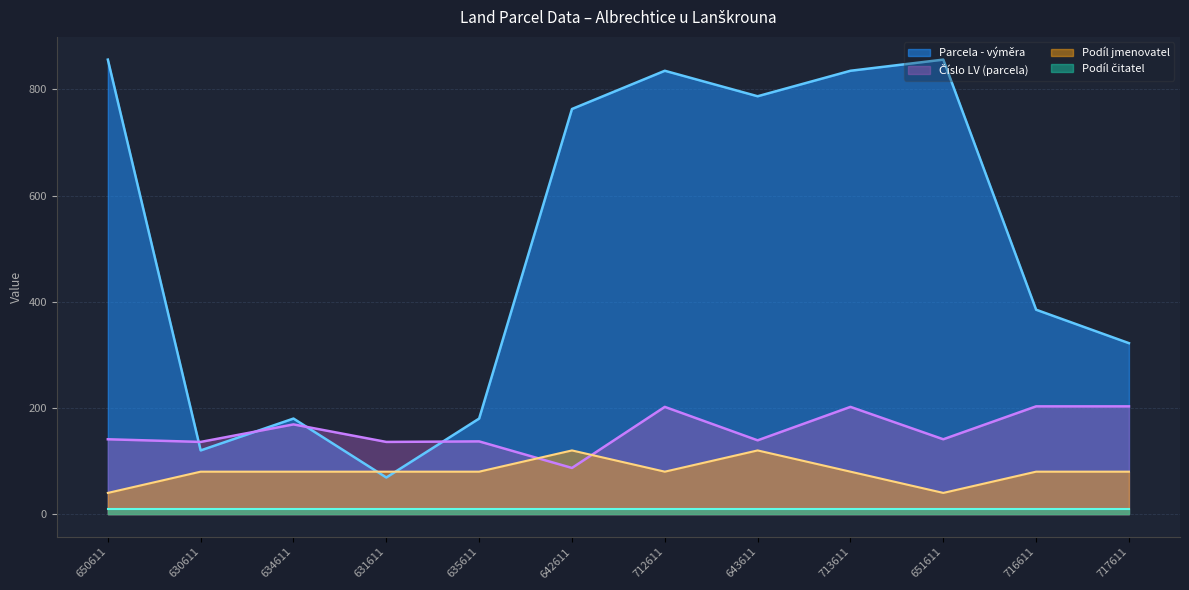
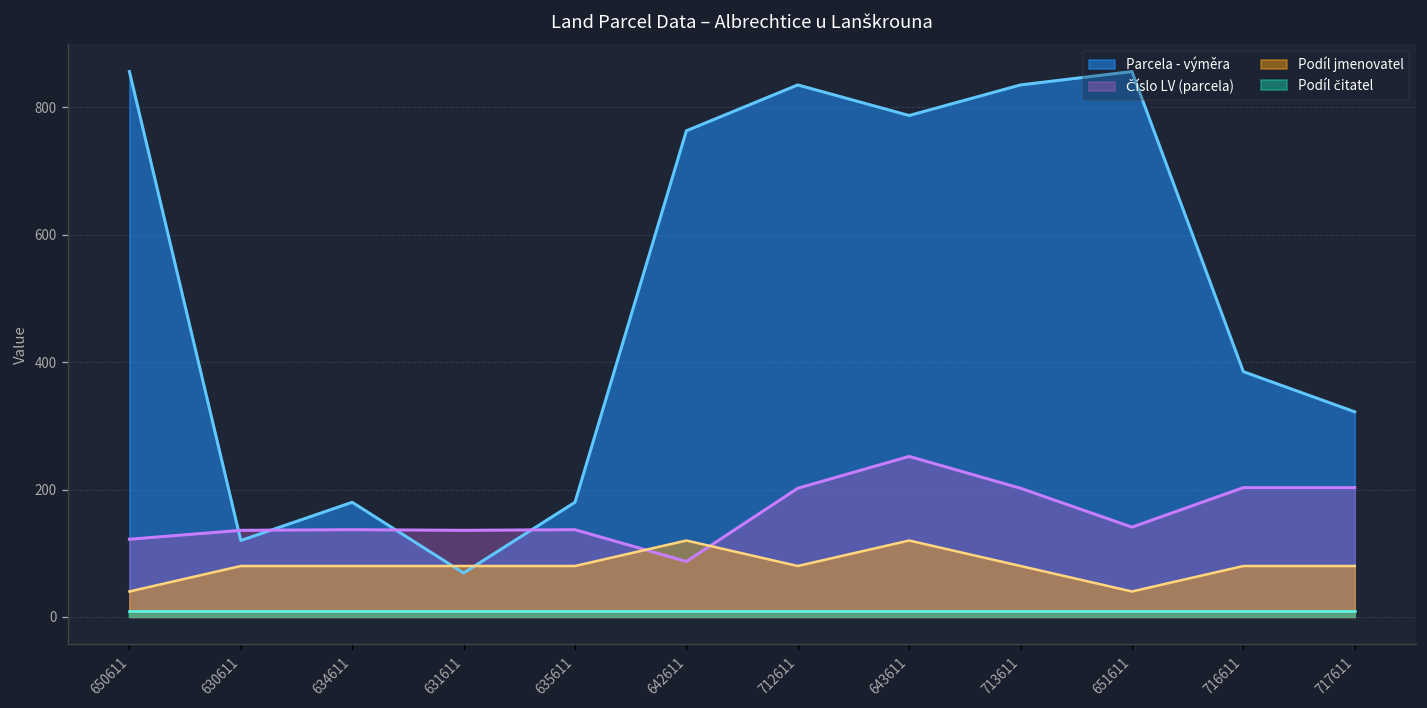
Číslo LV (parcela), 650611: 140 -> 120
Číslo LV (parcela), 634611: 170 -> 140
Číslo LV (parcela), 643611: 140 -> 250
